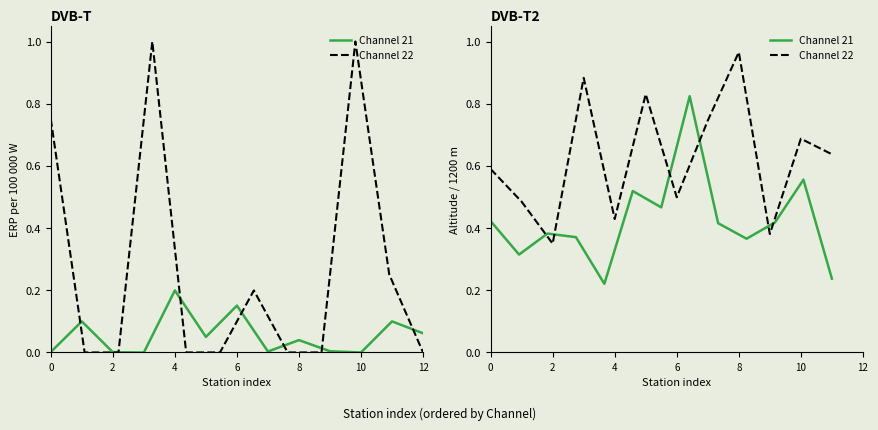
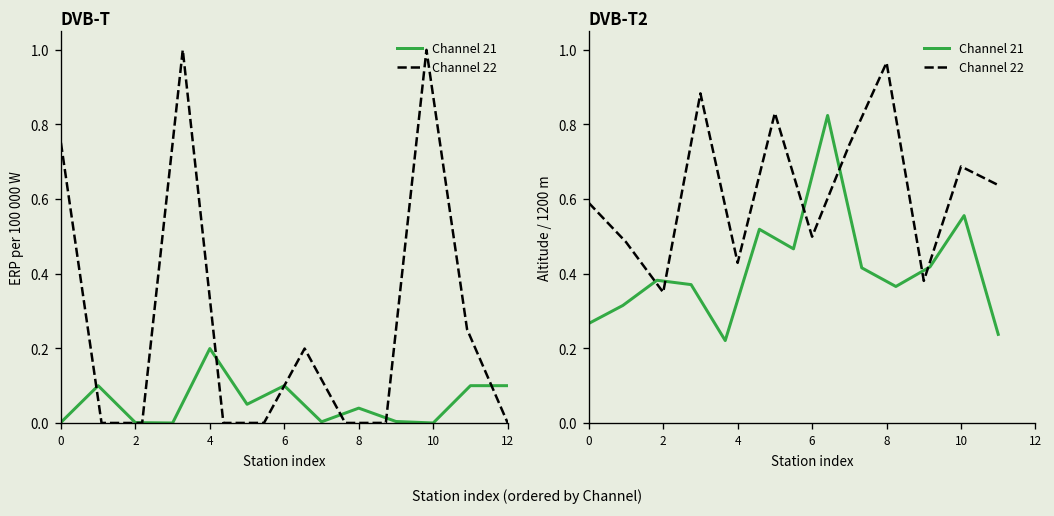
DVB-T, Channel 21, 6: 0.15 -> 0.10
DVB-T, Channel 21, 12: 0.06 -> 0.10
DVB-T2, Channel 21, 0: 0.42 -> 0.27
